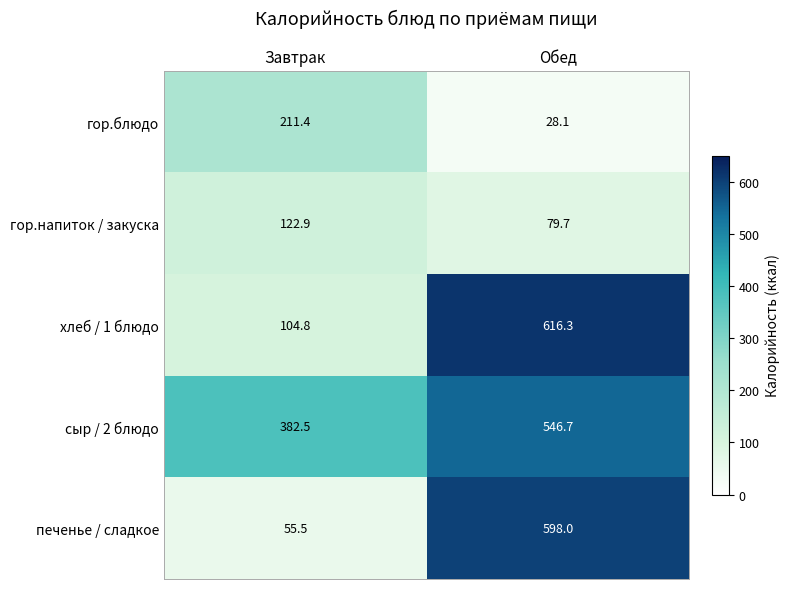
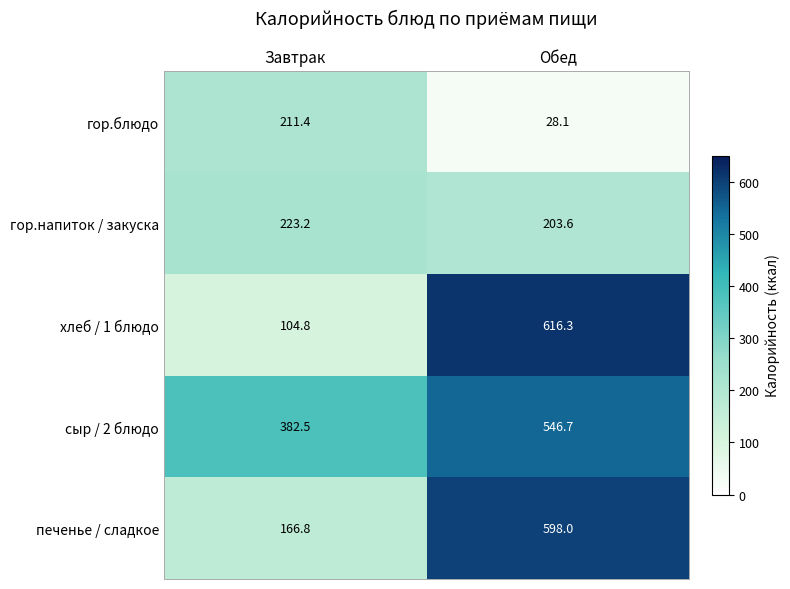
гор.напиток / закуска, Завтрак: 122.9 -> 223.2
гор.напиток / закуска, Обед: 79.7 -> 203.6
печенье / сладкое, Завтрак: 55.5 -> 166.8
